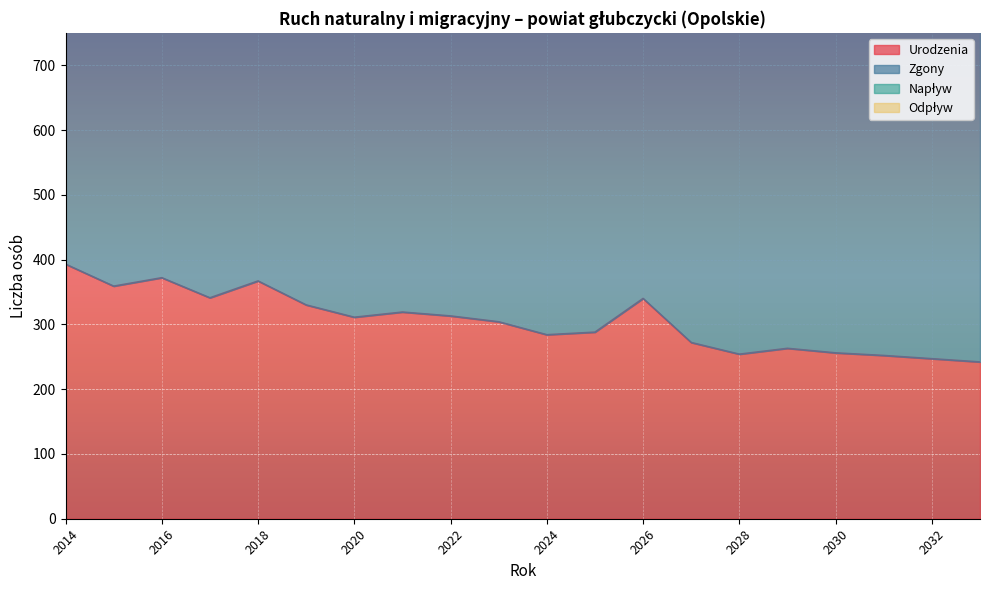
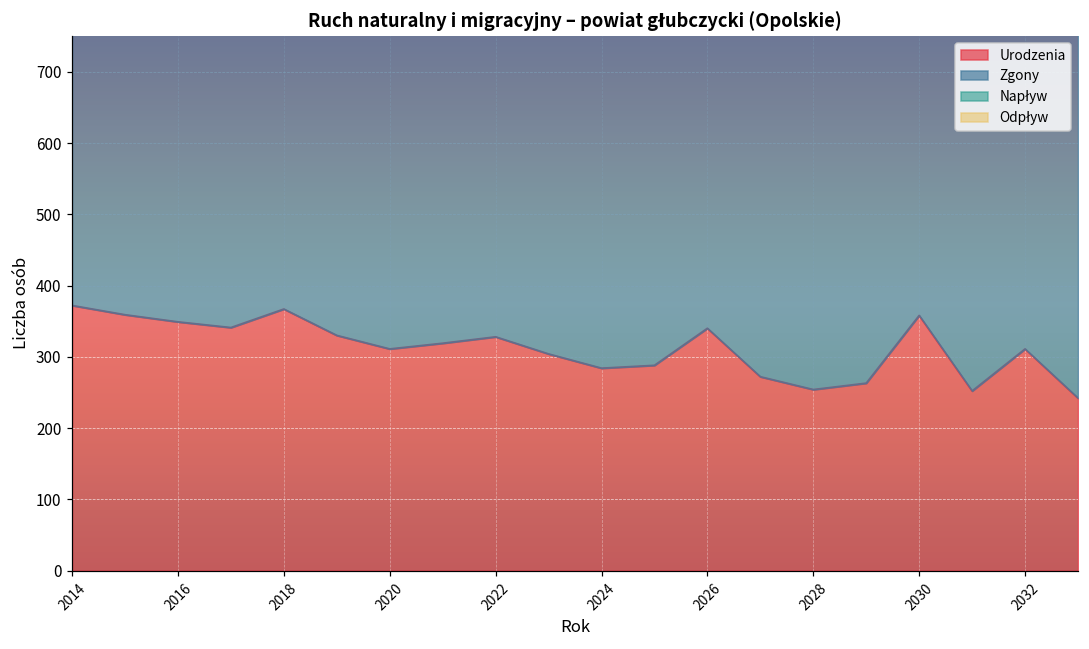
Urodzenia, 2014: 390 -> 370
Urodzenia, 2016: 370 -> 350
Urodzenia, 2022: 310 -> 330
Urodzenia, 2030: 260 -> 360
Urodzenia, 2032: 250 -> 310
